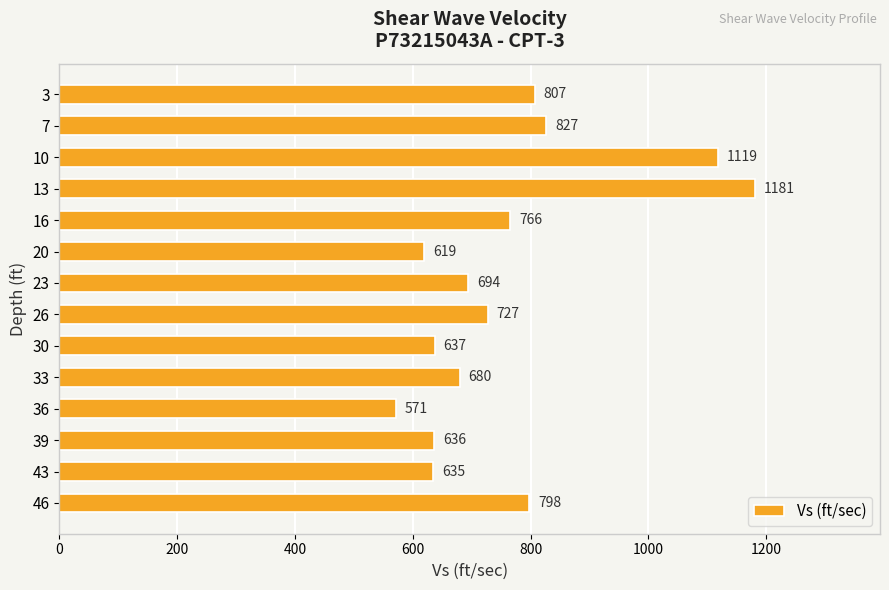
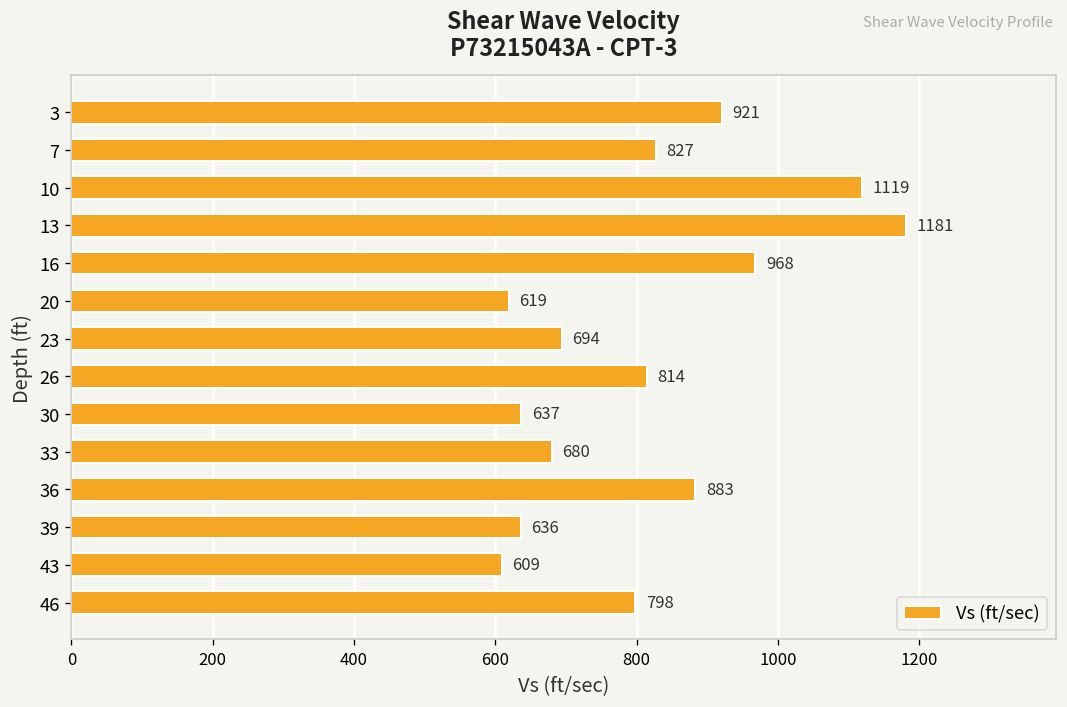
3: 807 -> 921
16: 766 -> 968
26: 727 -> 814
36: 571 -> 883
43: 635 -> 609
